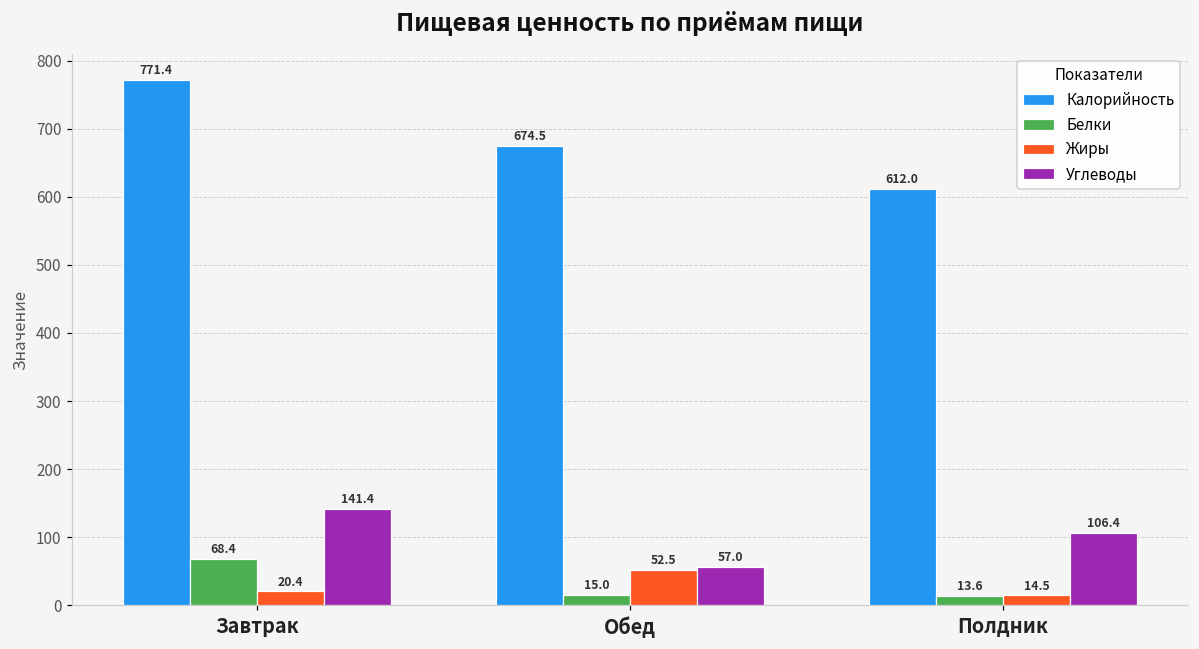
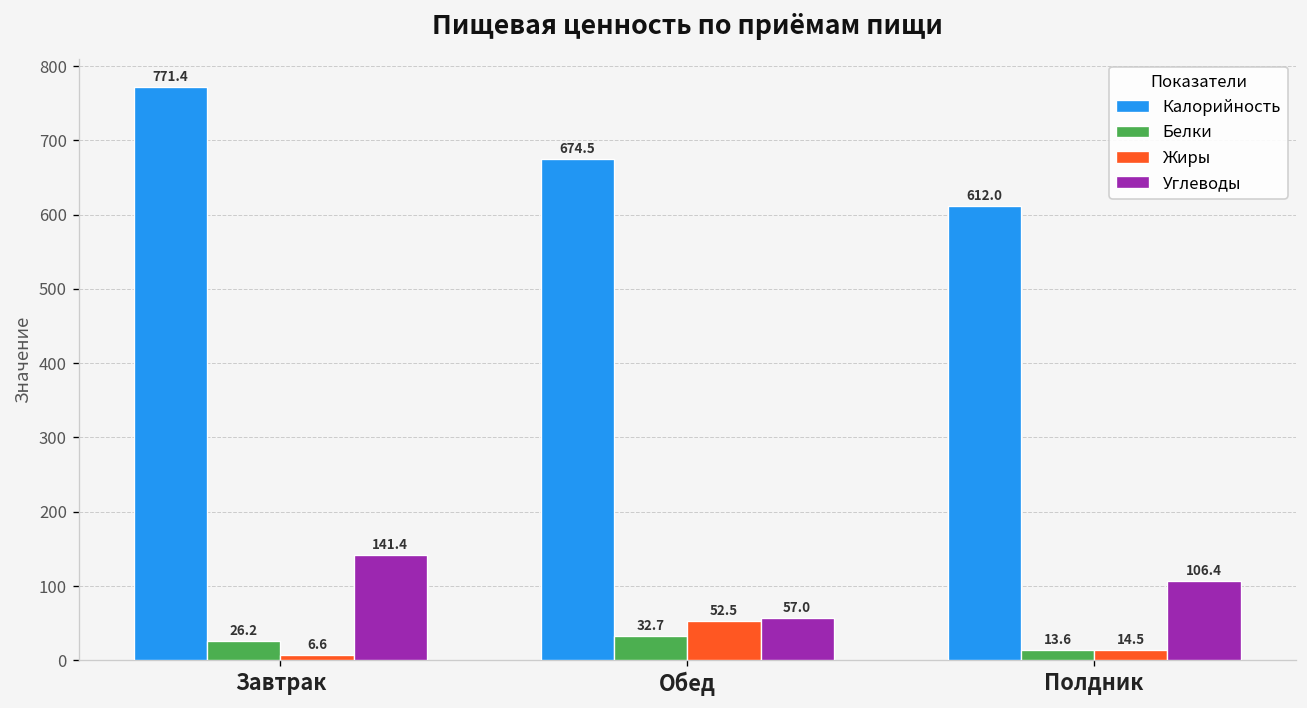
Белки, Завтрак: 68.4 -> 26.2
Жиры, Завтрак: 20.4 -> 6.6
Белки, Обед: 15.0 -> 32.7
